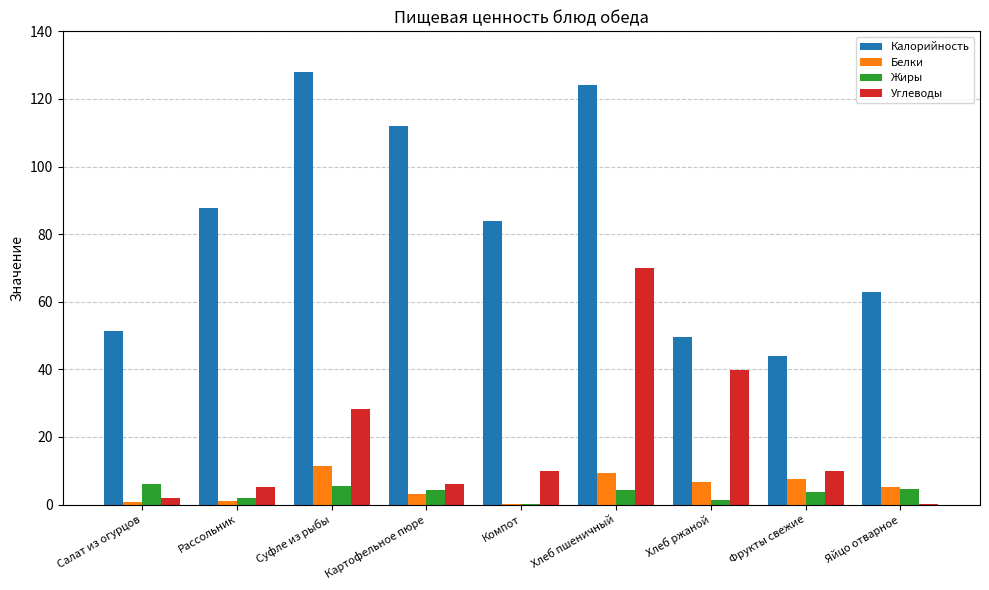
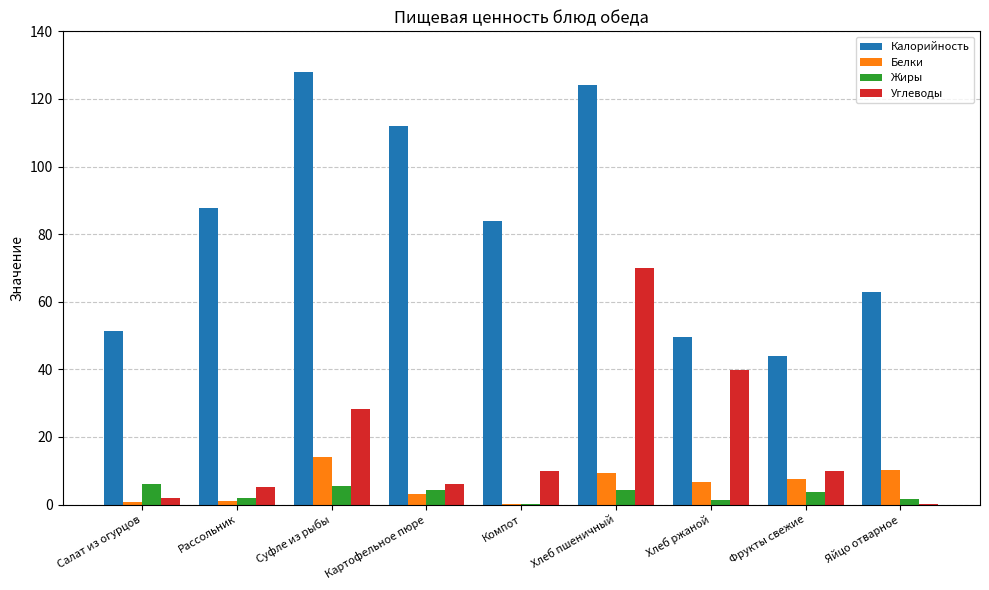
Белки, Суфле из рыбы: 11 -> 14
Белки, Яйцо отварное: 5 -> 10
Жиры, Яйцо отварное: 5 -> 2
